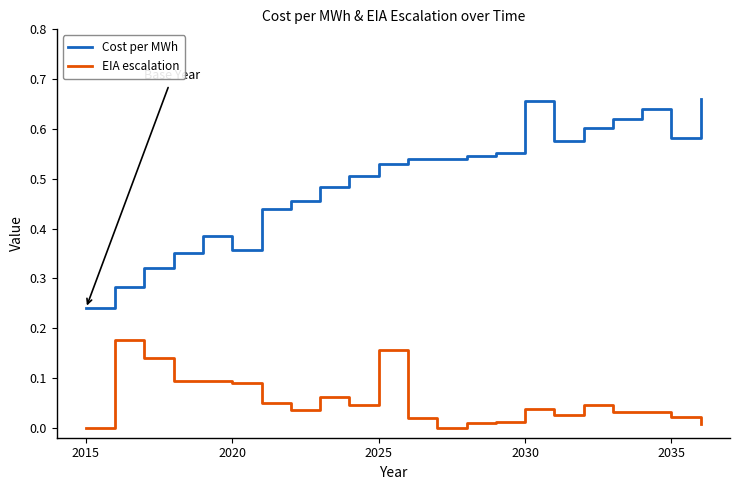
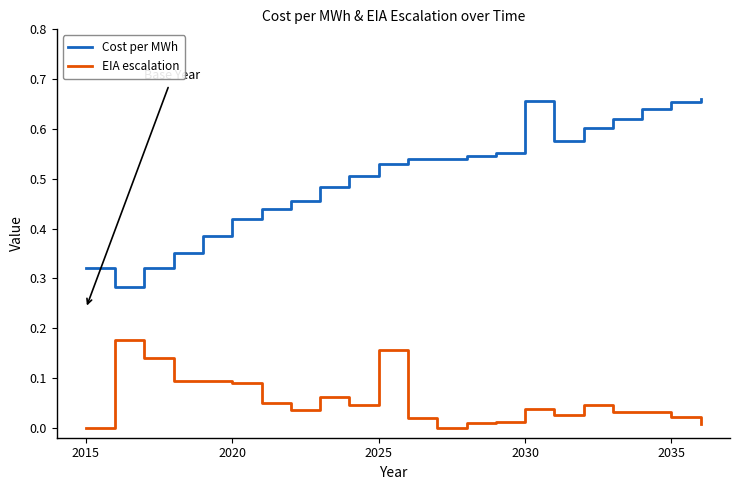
Cost per MWh, 2015: 0.24 -> 0.32
Cost per MWh, 2020: 0.36 -> 0.42
Cost per MWh, 2035: 0.58 -> 0.65
